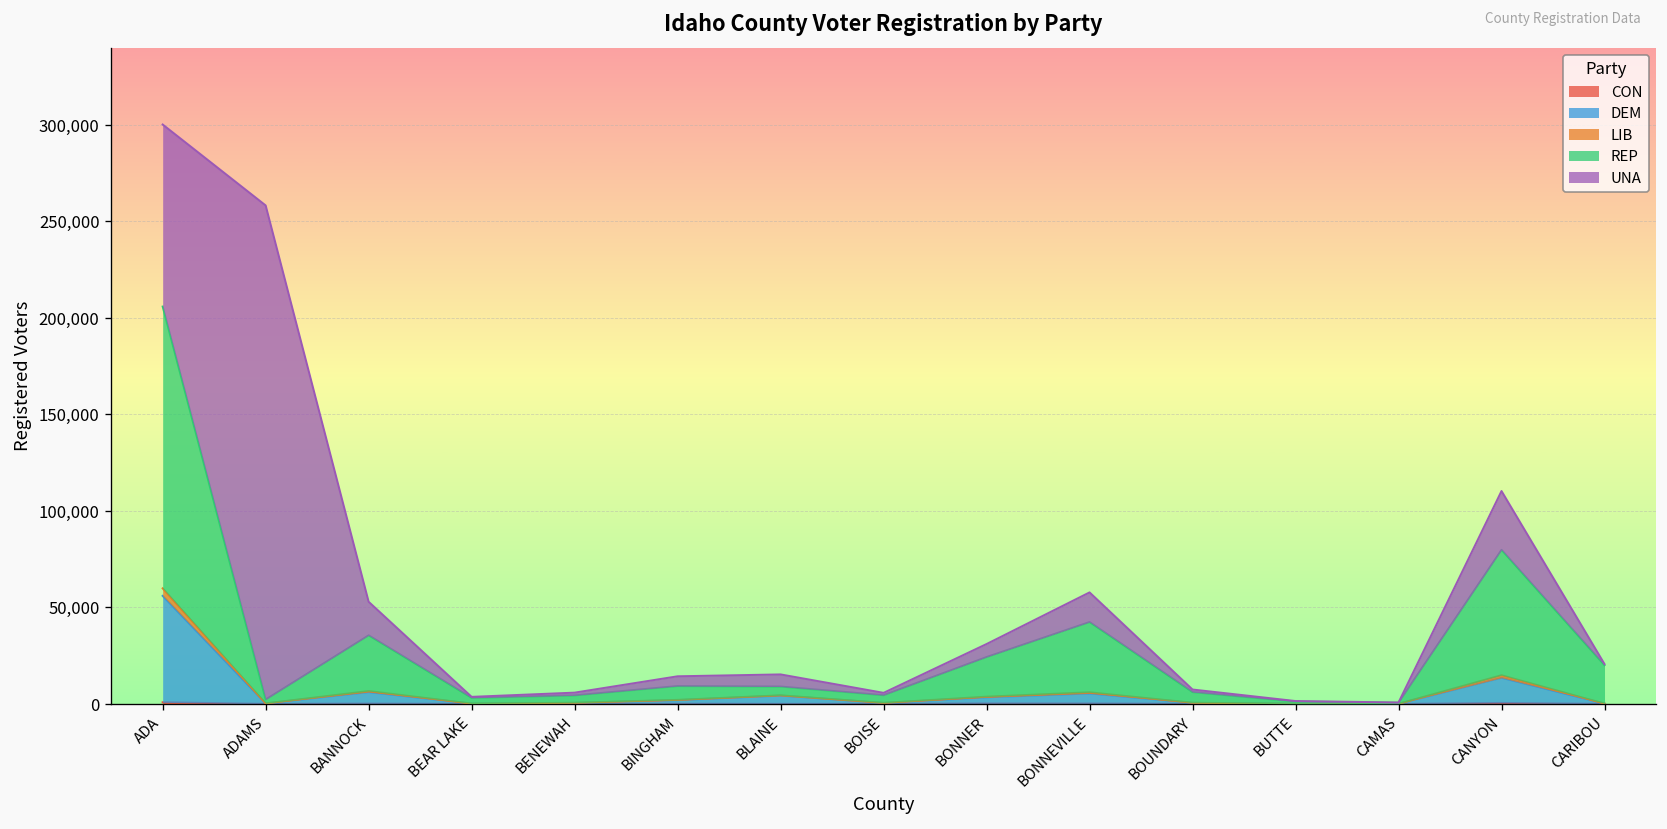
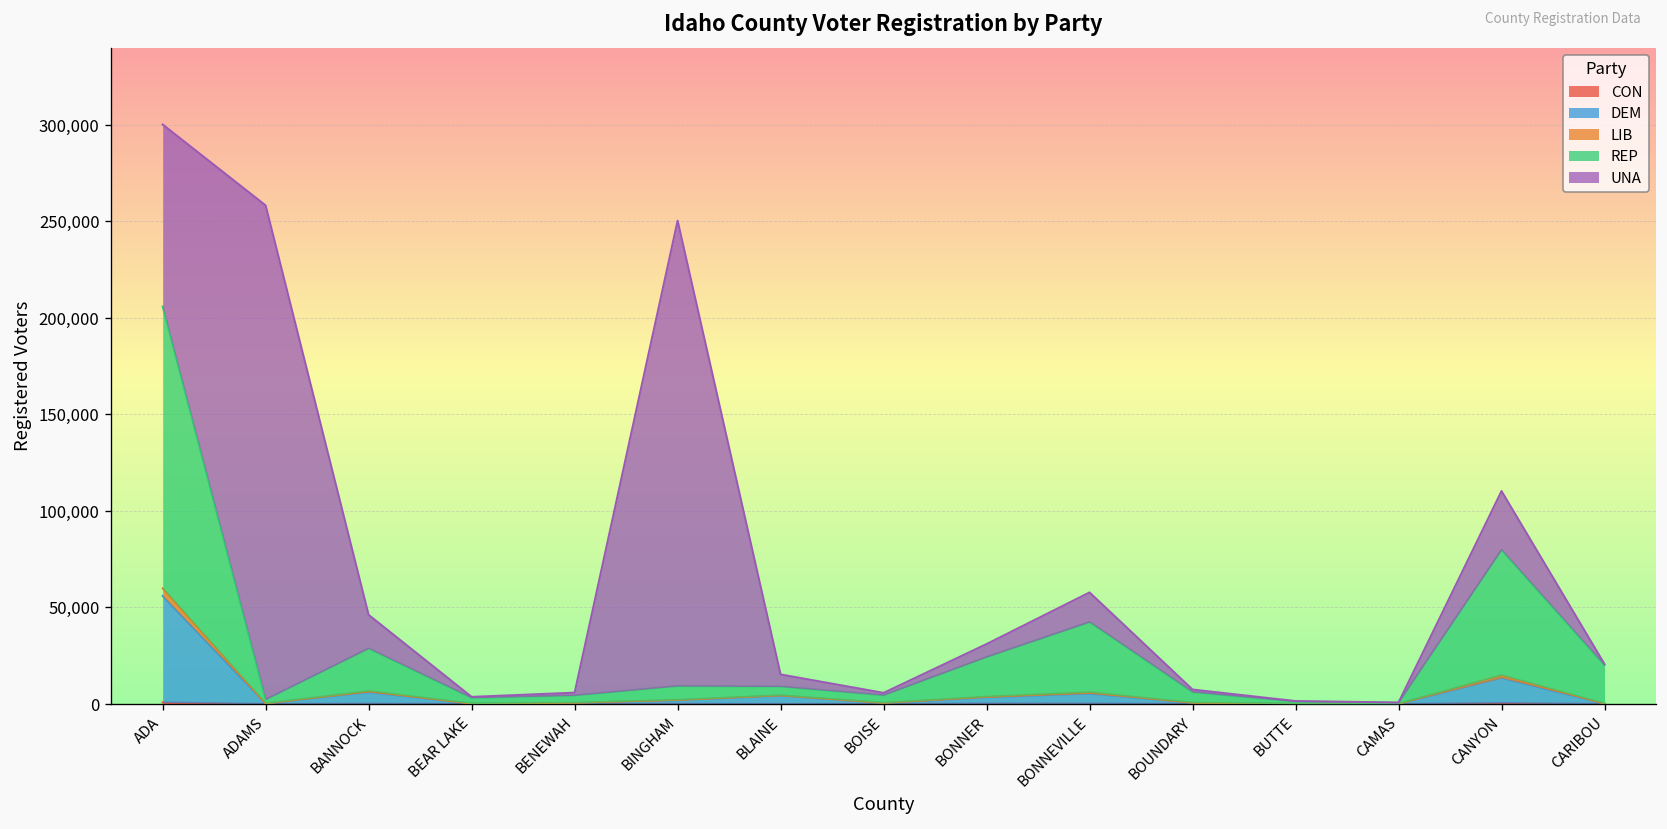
REP, BANNOCK: 29,000 -> 22,000
UNA, BINGHAM: 5,000 -> 241,000
